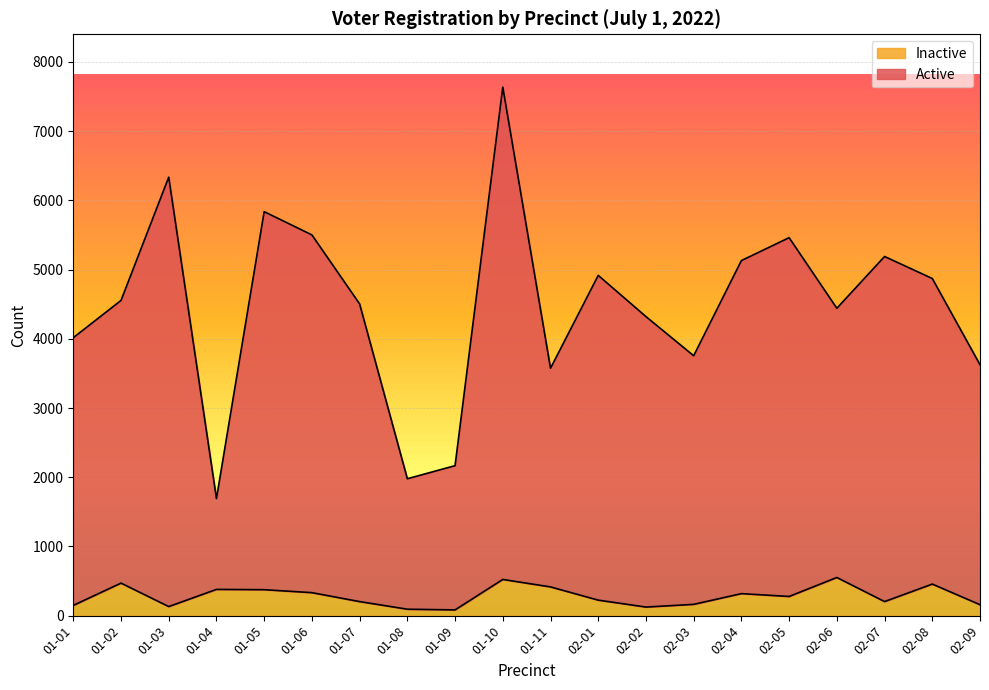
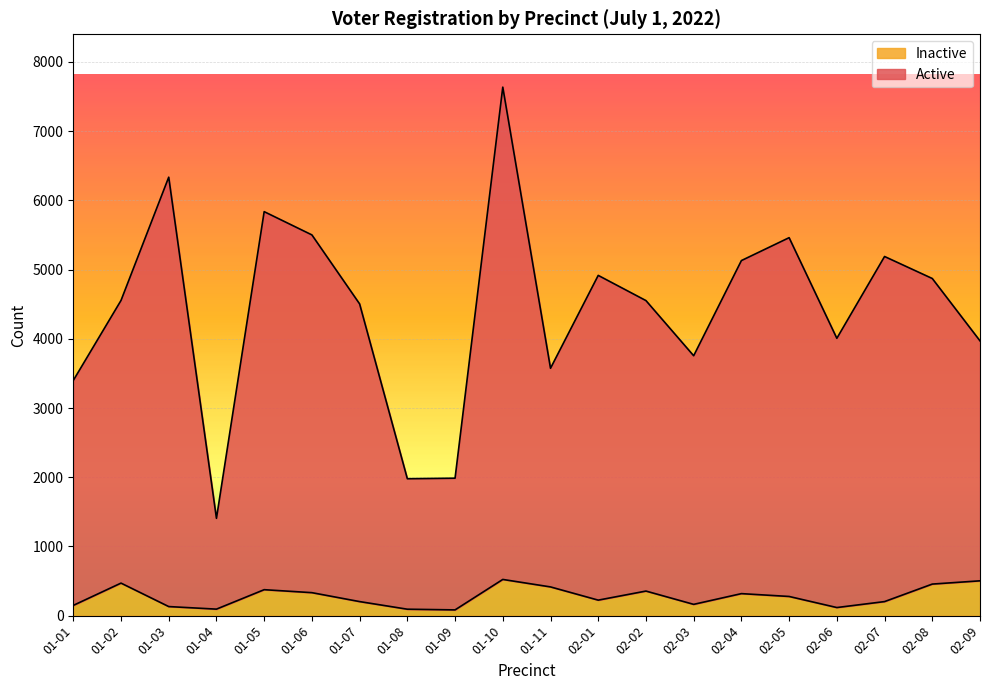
Active, 01-01: 3900 -> 3300
Inactive, 01-04: 400 -> 100
Active, 01-09: 2100 -> 1900
Inactive, 02-02: 100 -> 400
Inactive, 02-06: 600 -> 100
Inactive, 02-09: 200 -> 500
